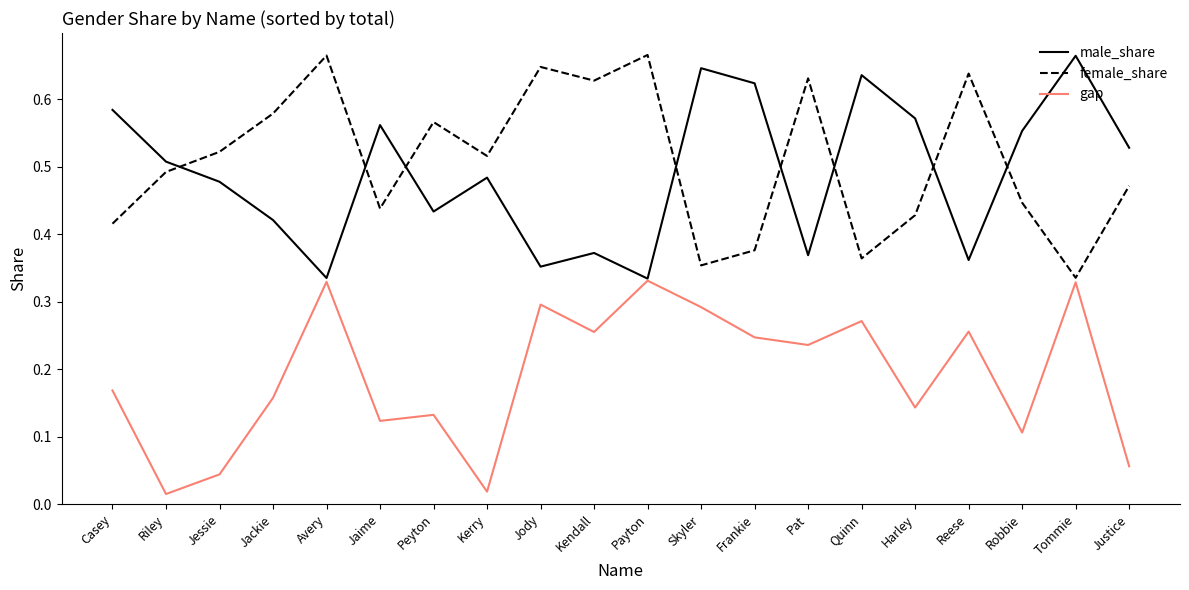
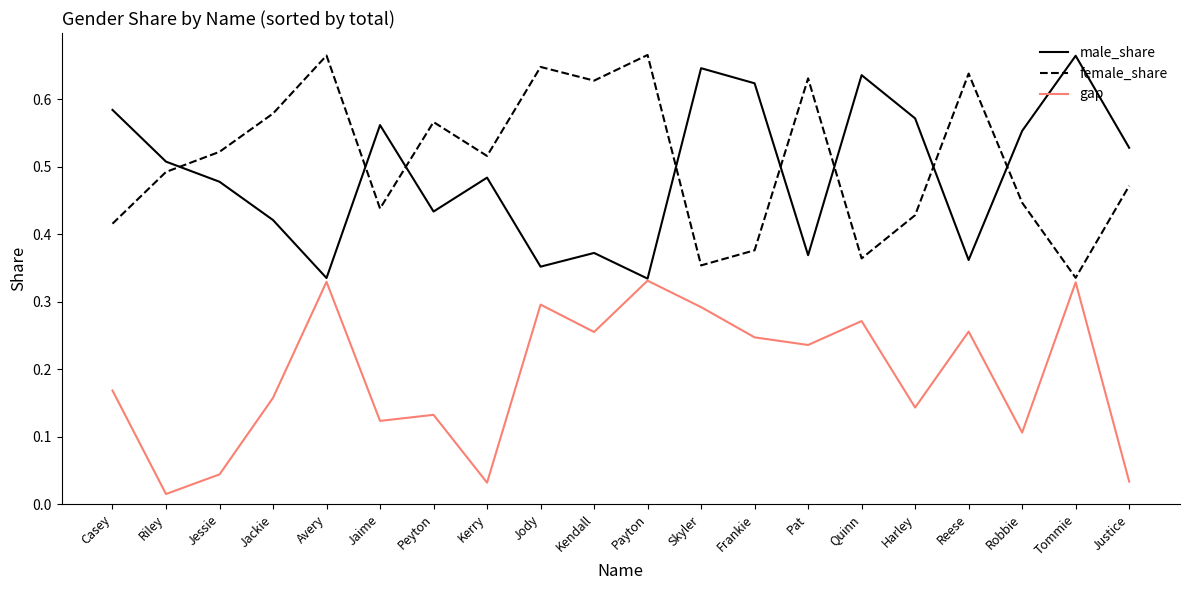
gap, Kerry: 0.02 -> 0.03
gap, Justice: 0.06 -> 0.03
